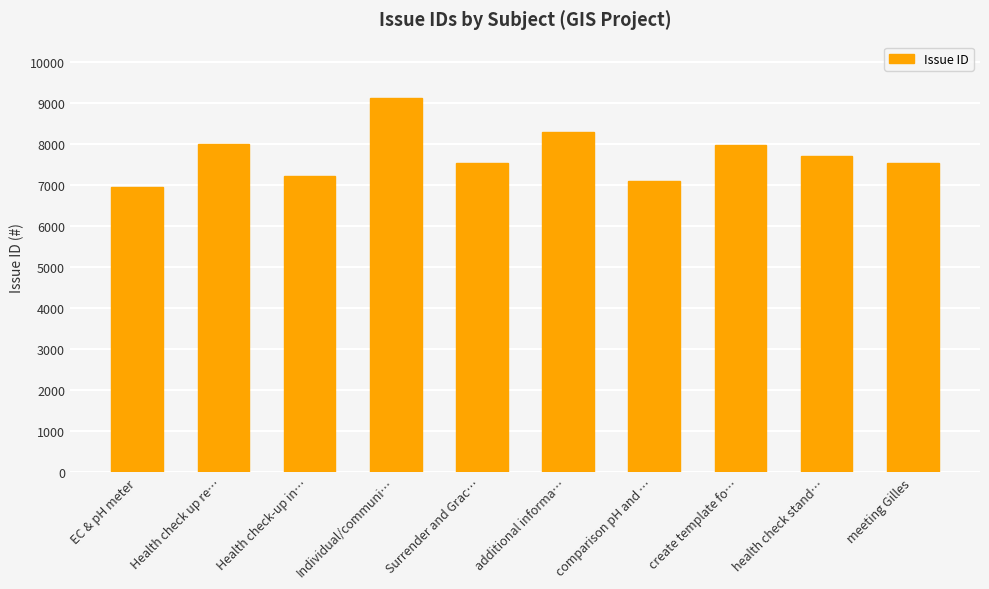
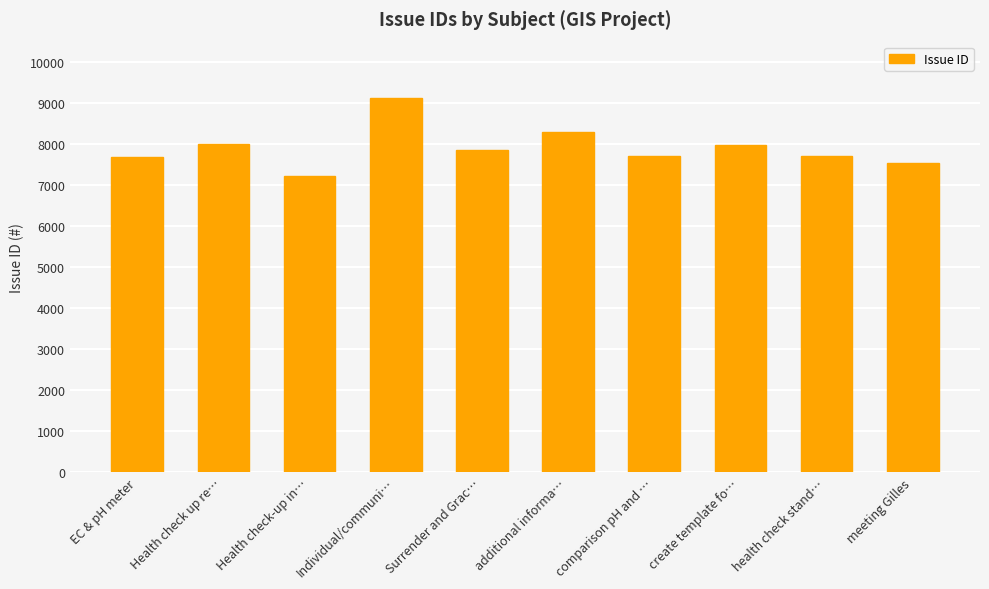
EC & pH meter: 7000 -> 7700
Surrender and Grac…: 7500 -> 7900
comparison pH and …: 7100 -> 7700
